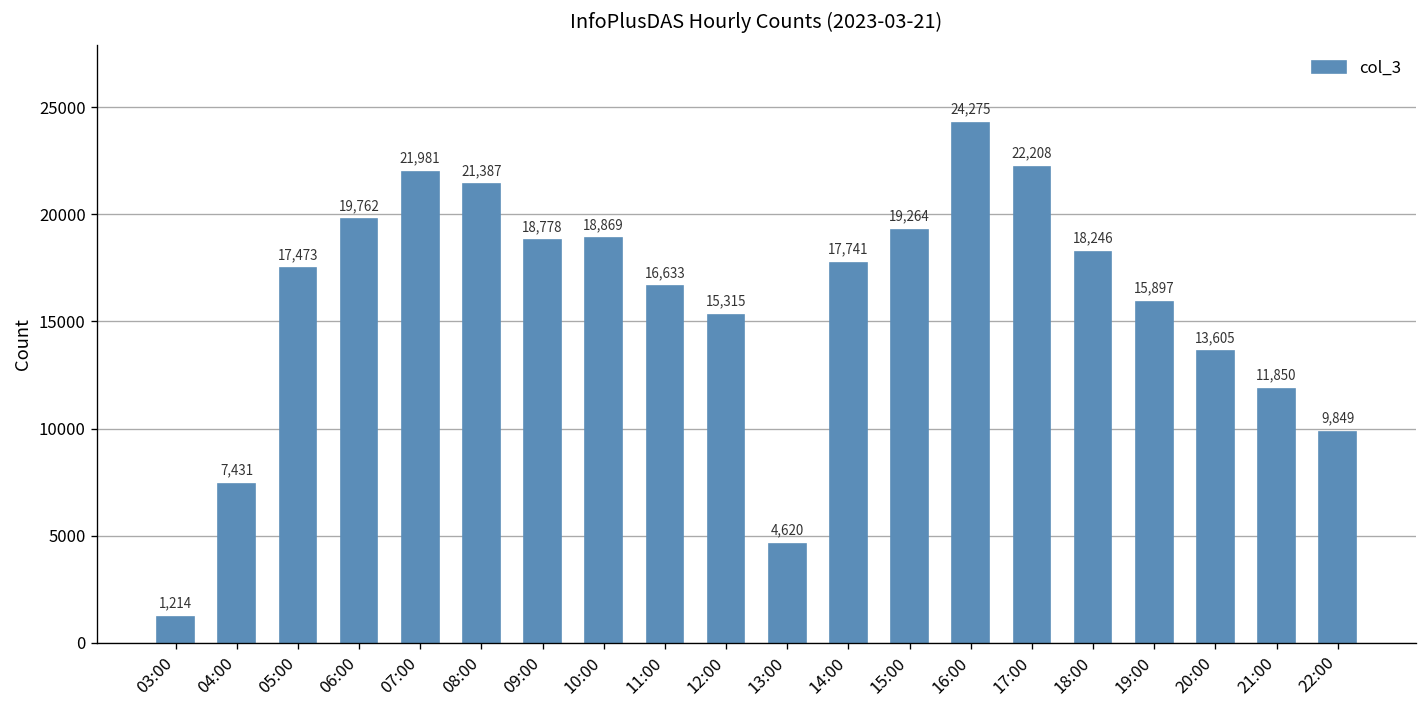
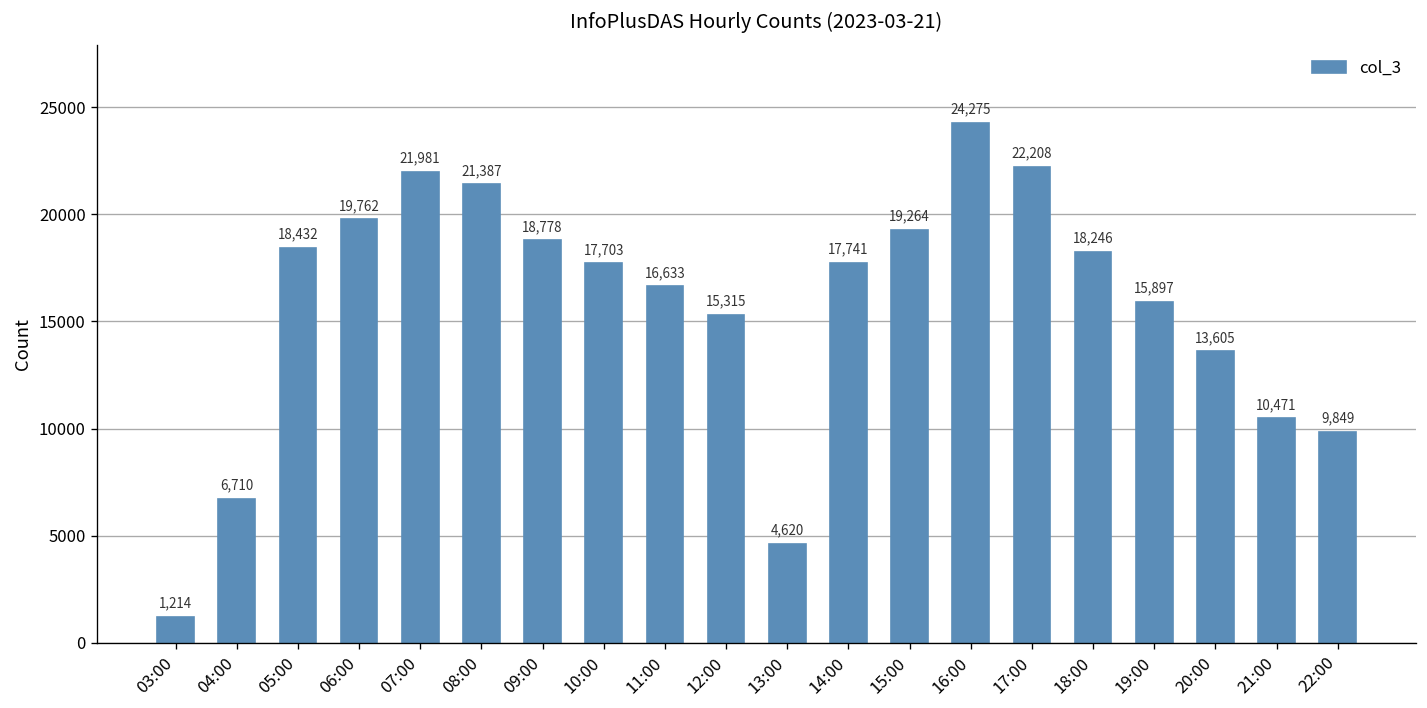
04:00: 7,431 -> 6,710
05:00: 17,473 -> 18,432
10:00: 18,869 -> 17,703
21:00: 11,850 -> 10,471
